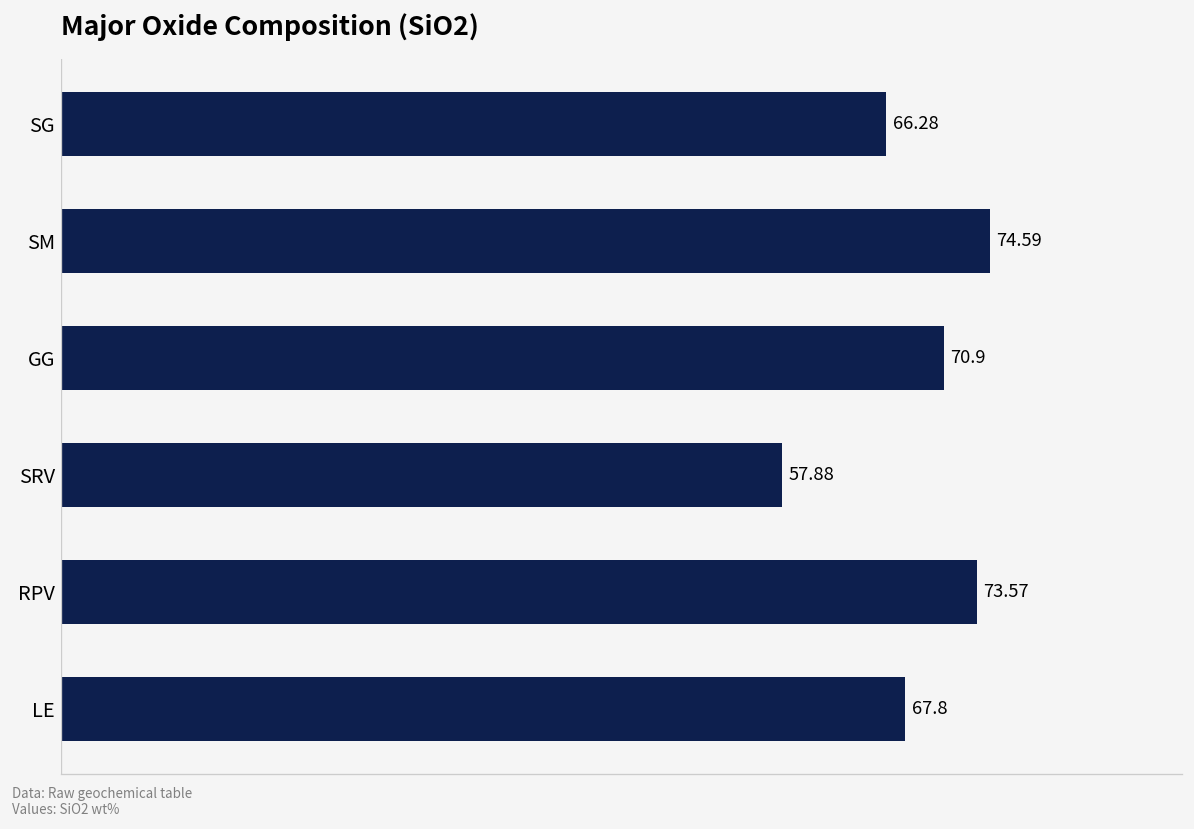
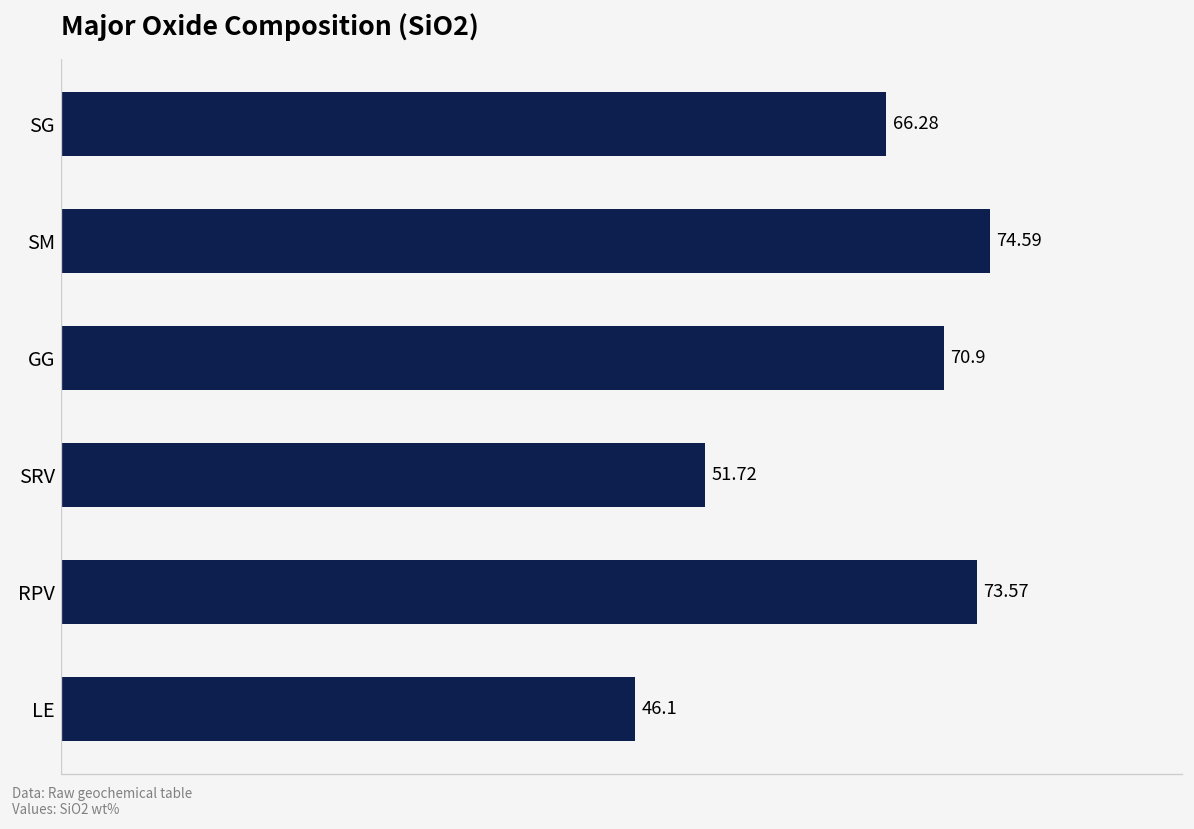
SRV: 57.88 -> 51.72
LE: 67.8 -> 46.1
